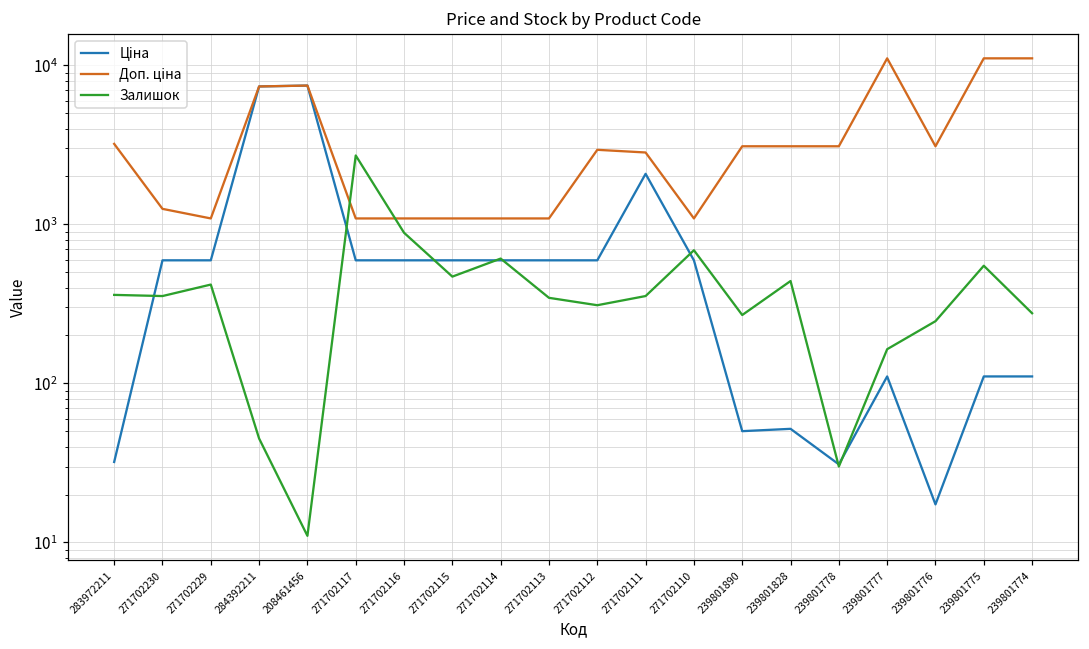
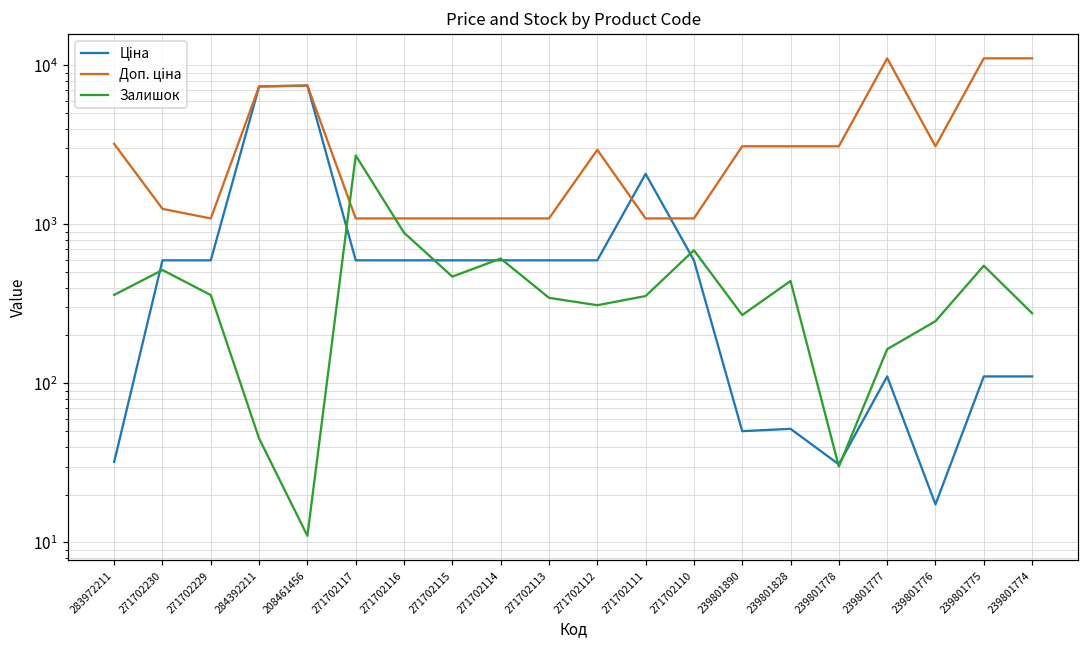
Залишок, 271702230: 350 -> 520
Залишок, 271702229: 420 -> 360
Доп. ціна, 271702111: 2800 -> 1100
